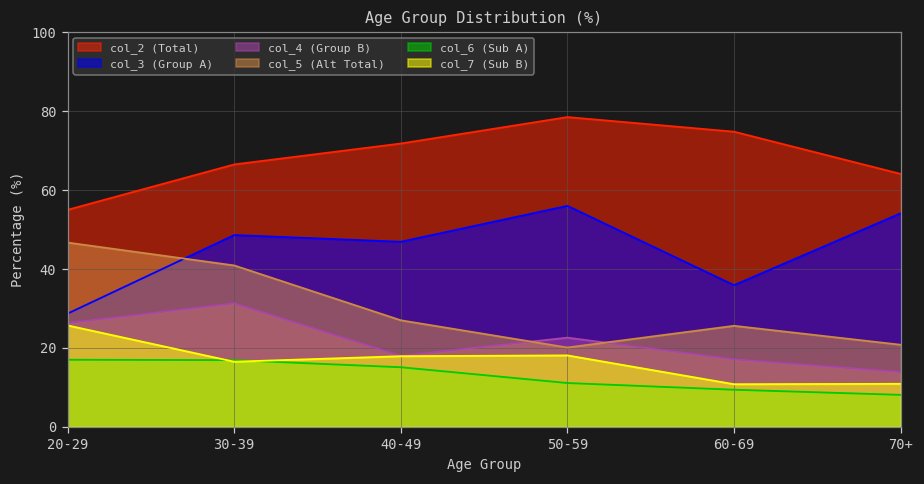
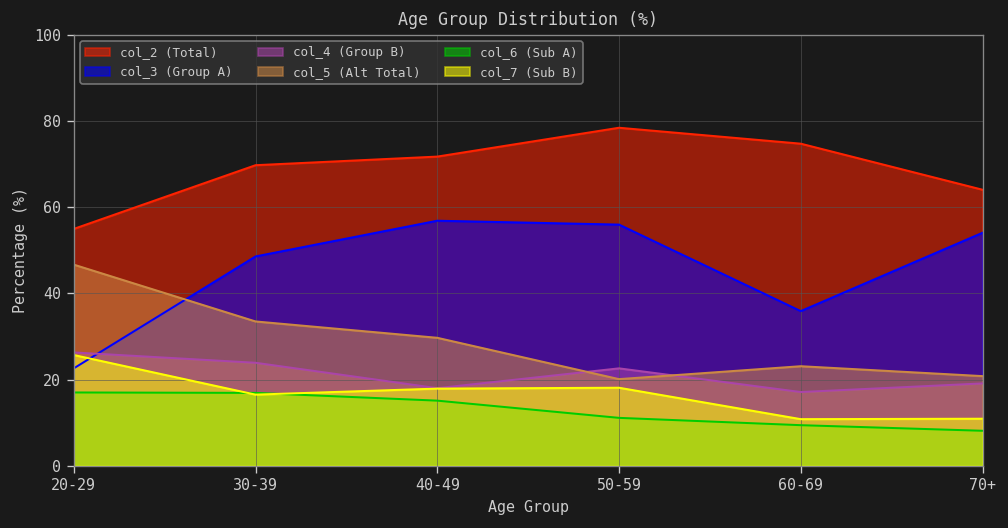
col_3 (Group A), 20-29: 29 -> 23
col_2 (Total), 30-39: 67 -> 70
col_4 (Group B), 30-39: 31 -> 24
col_5 (Alt Total), 30-39: 41 -> 34
col_3 (Group A), 40-49: 47 -> 57
col_5 (Alt Total), 40-49: 27 -> 30
col_5 (Alt Total), 60-69: 26 -> 23
col_4 (Group B), 70+: 14 -> 19
